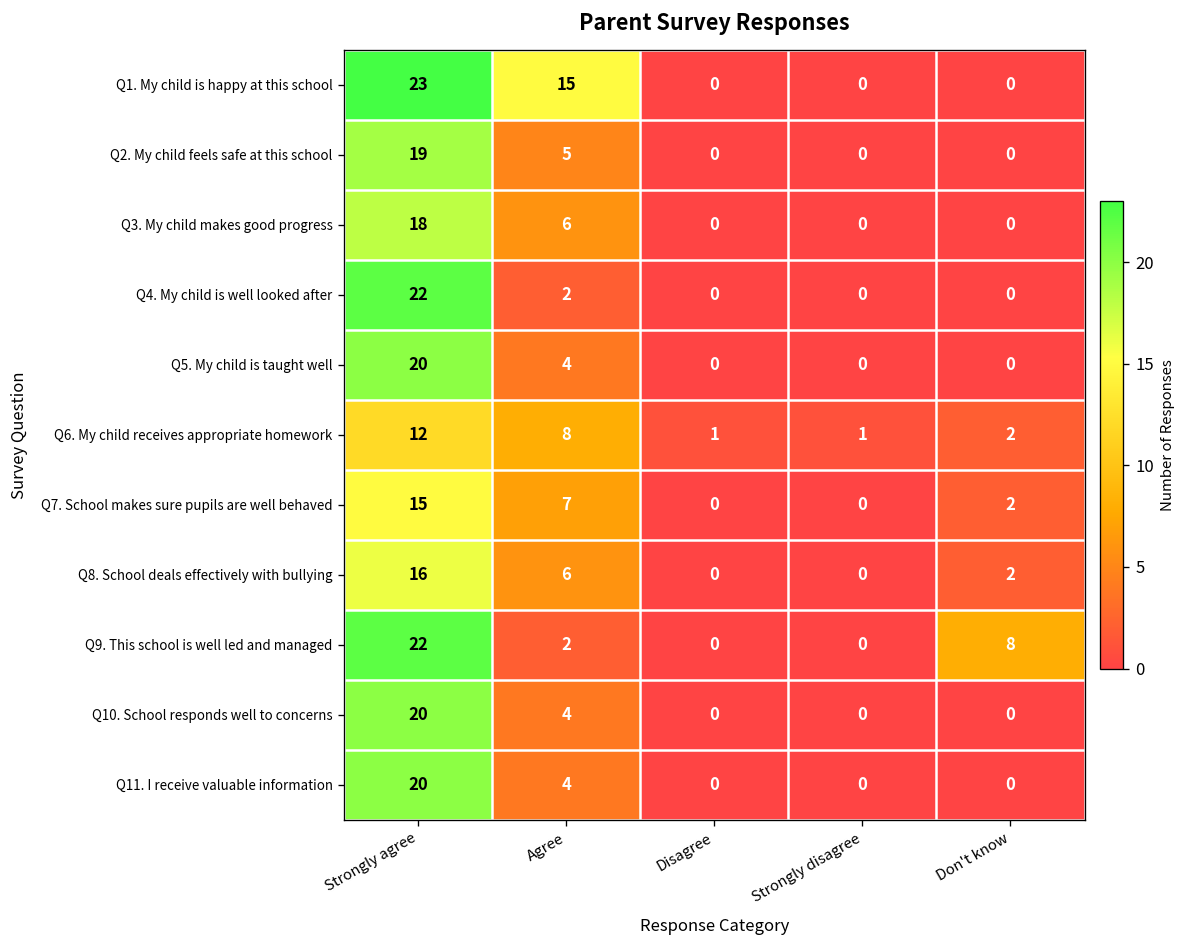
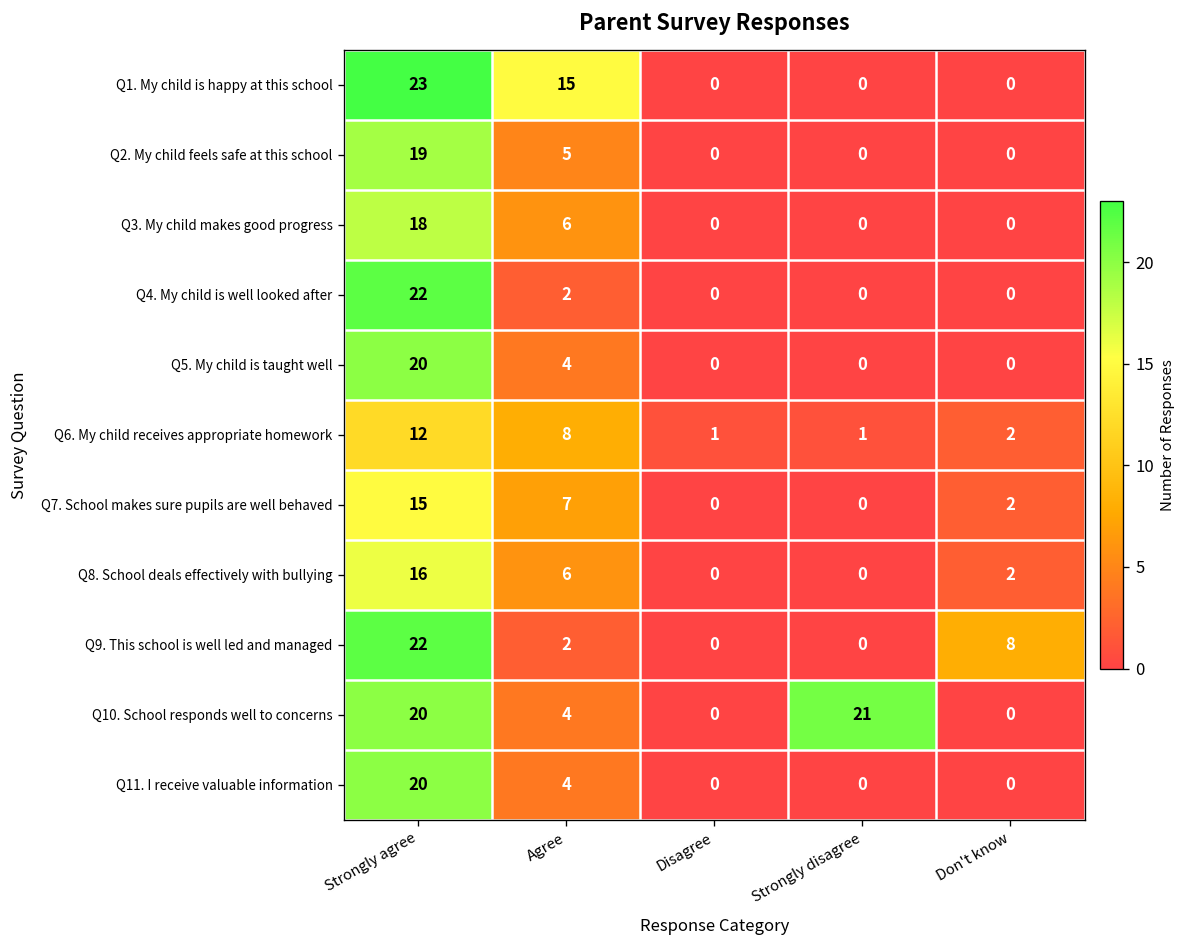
Q10. School responds well to concerns, Strongly disagree: 0 -> 21
